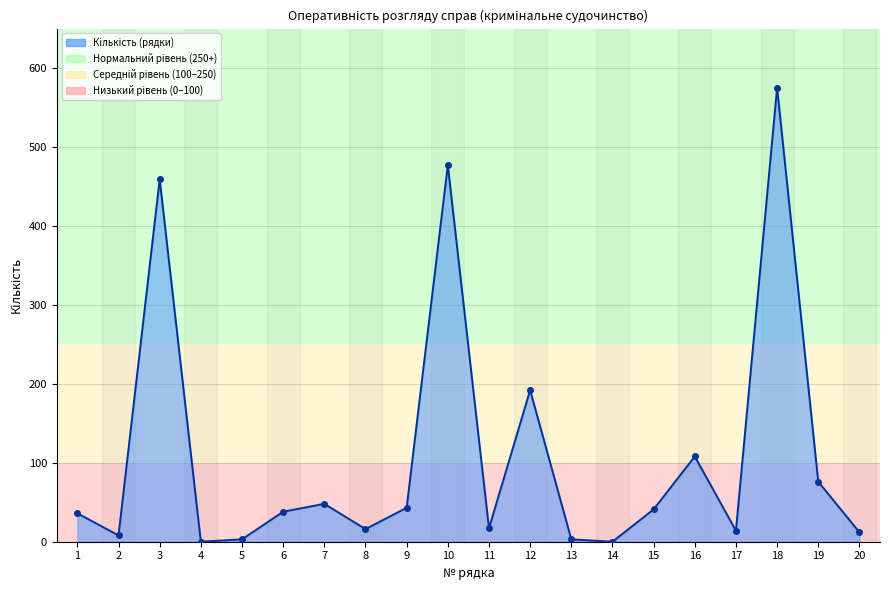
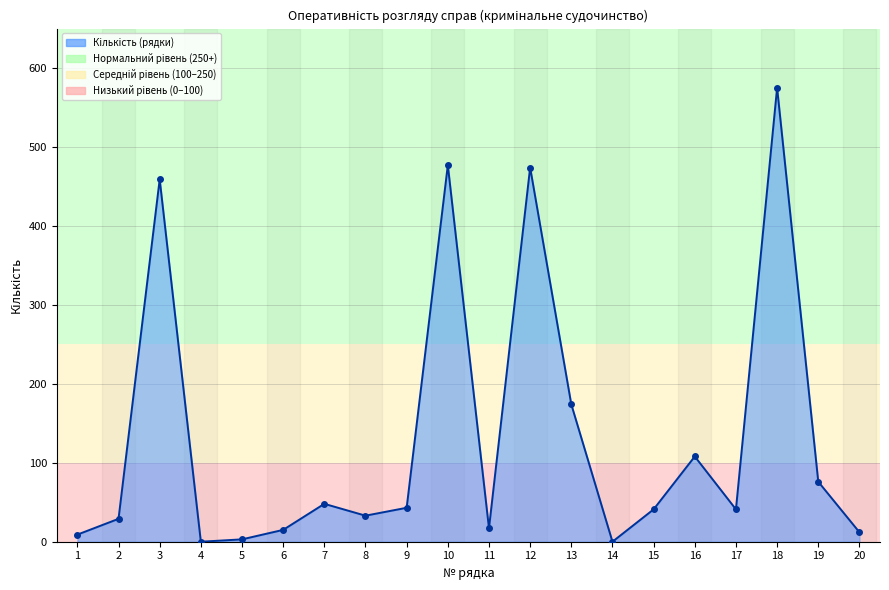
1: 40 -> 10
2: 10 -> 30
6: 40 -> 20
8: 20 -> 30
12: 190 -> 470
13: 0 -> 170
17: 10 -> 40
